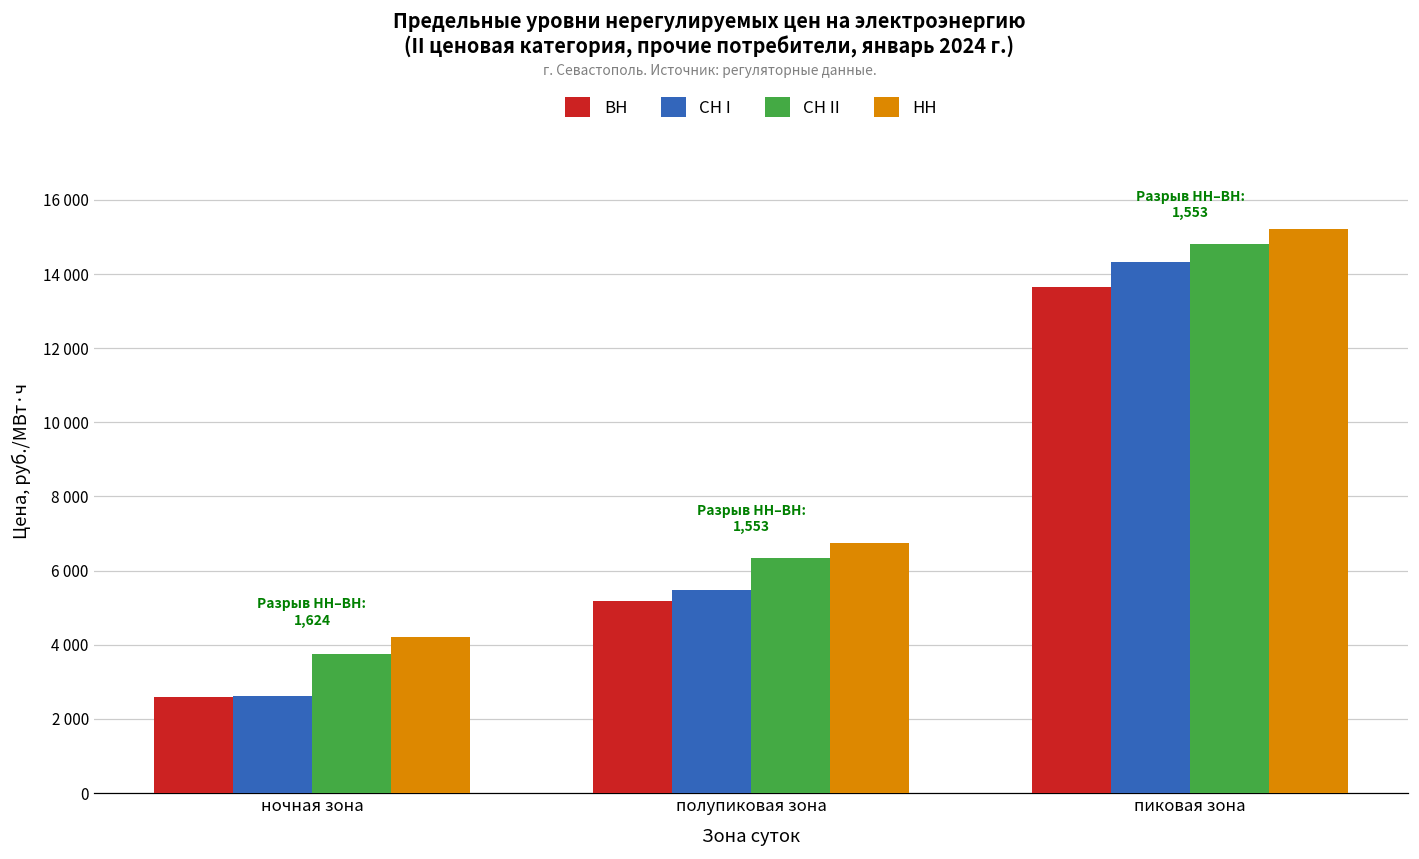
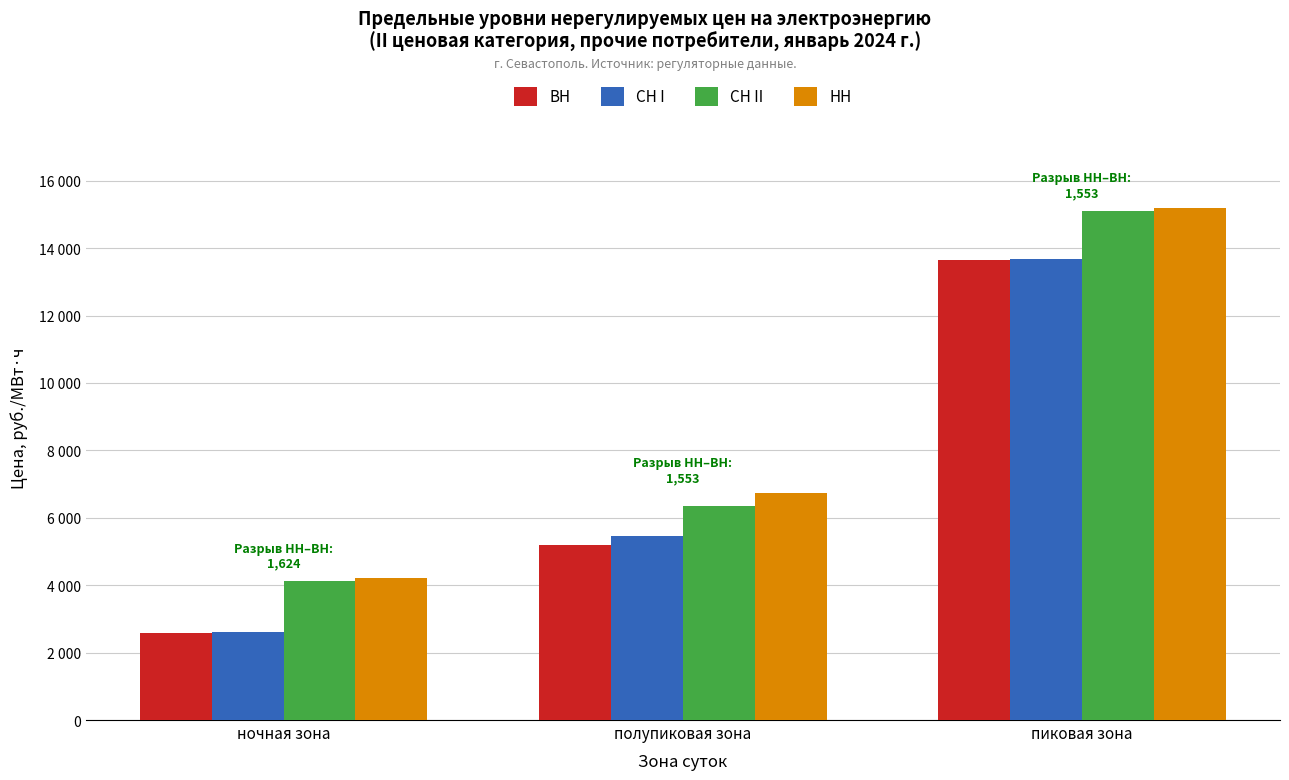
СН II, ночная зона: 3800 -> 4100
СН I, пиковая зона: 14300 -> 13700
СН II, пиковая зона: 14800 -> 15100
